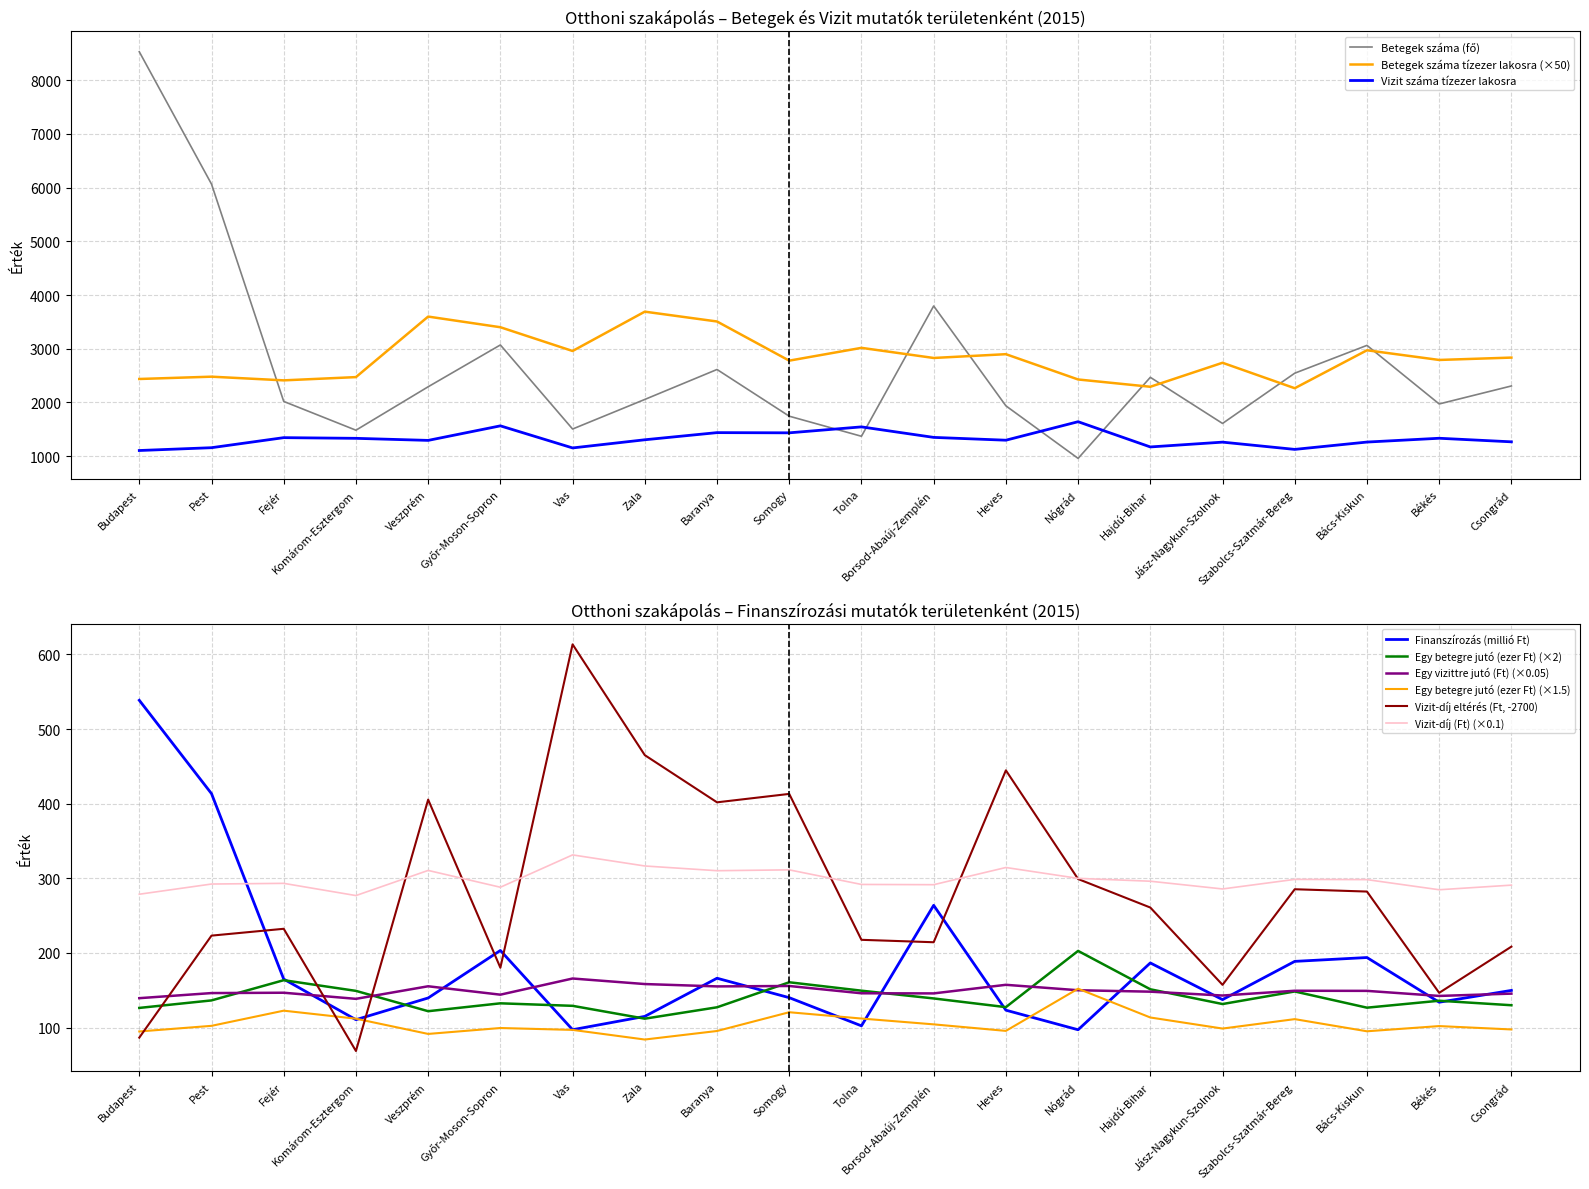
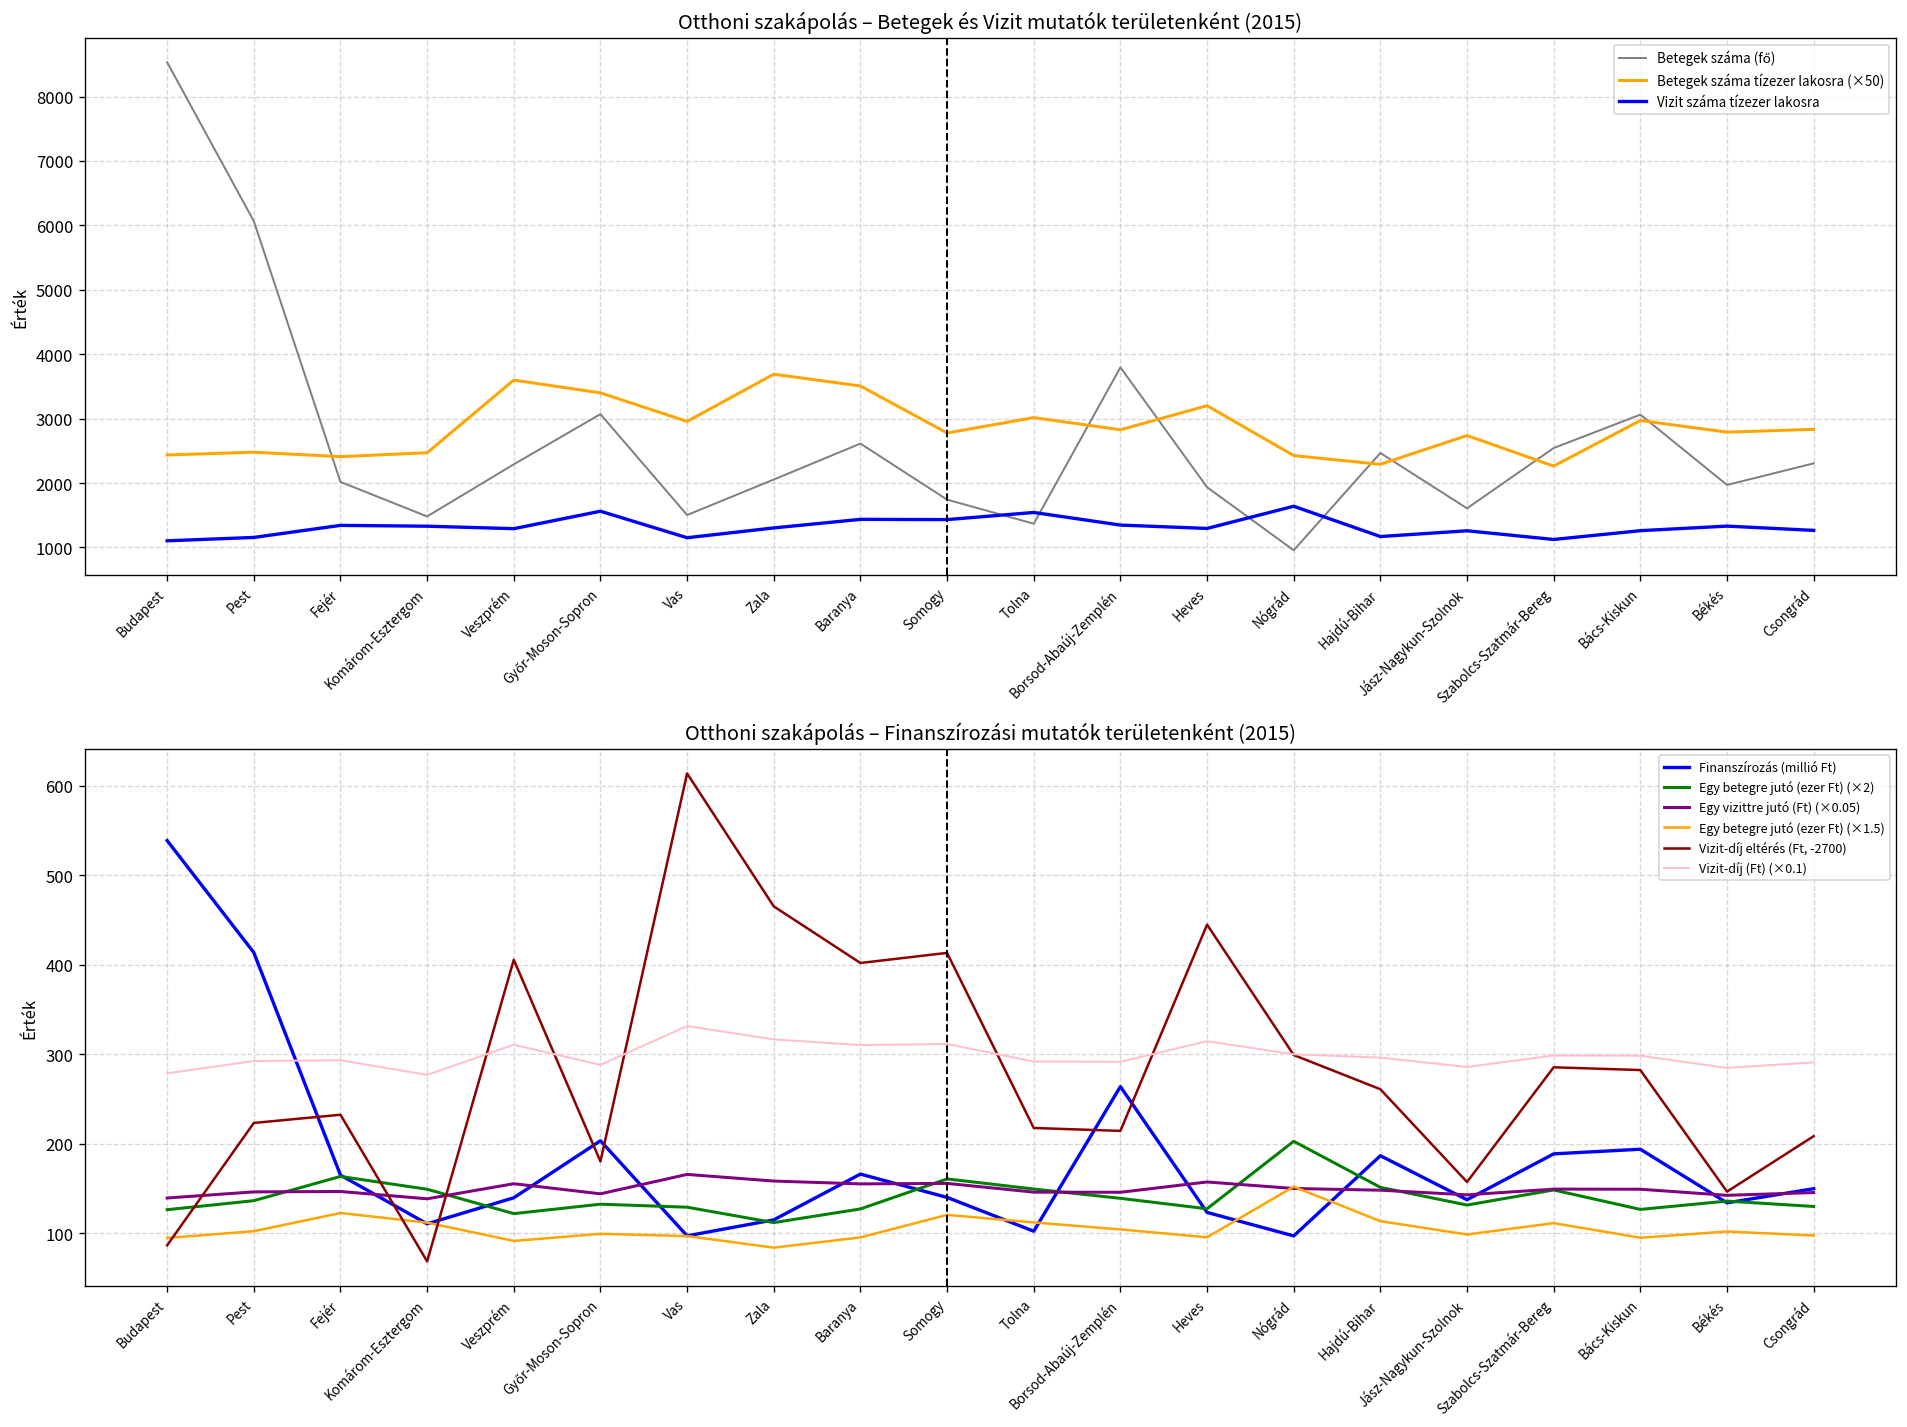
Otthoni szakápolás – Betegek és Vizit mutatók területenként (2015), Betegek száma tízezer lakosra (×50), Heves: 2900 -> 3200
